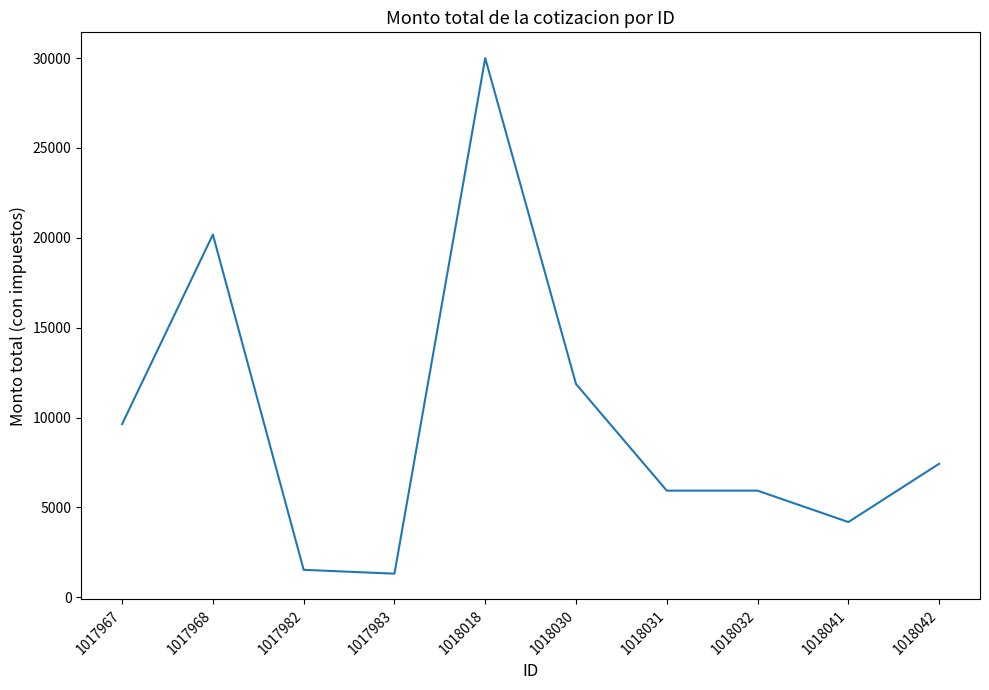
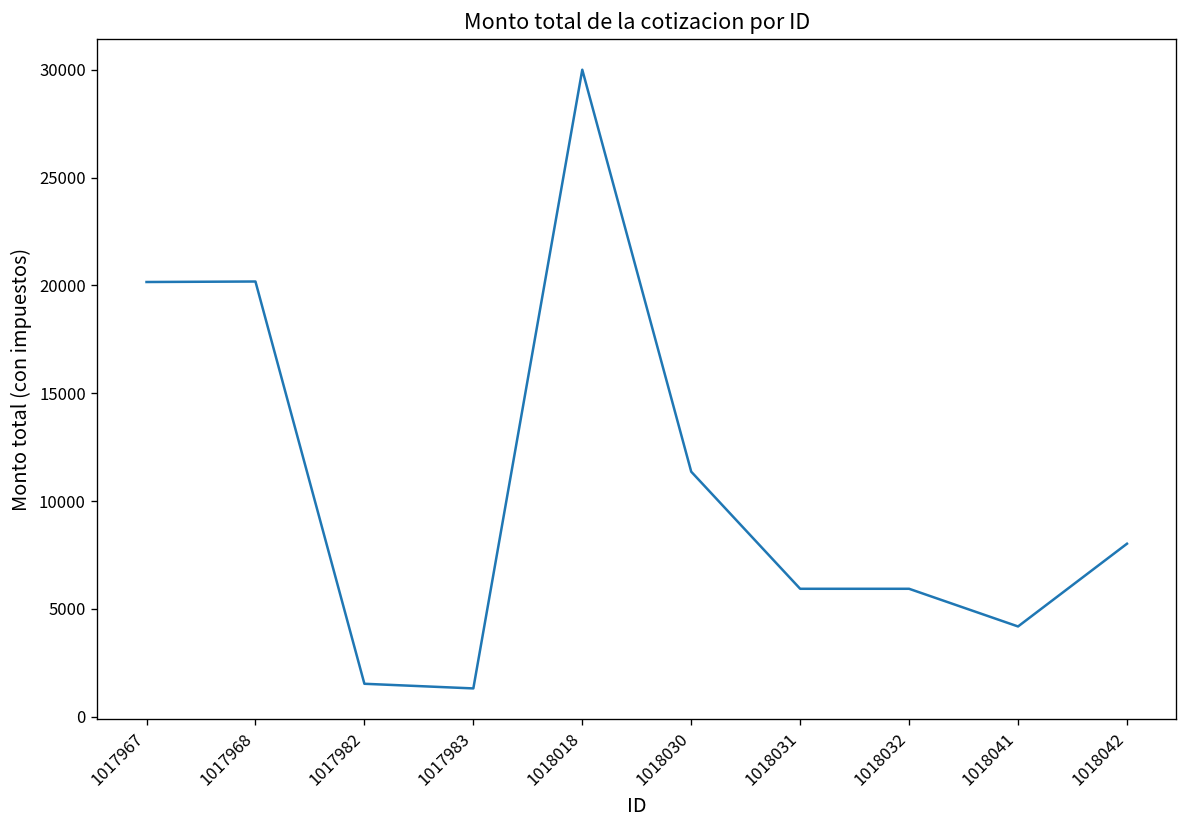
1017967: 9600 -> 20200
1018030: 11900 -> 11400
1018042: 7400 -> 8000
